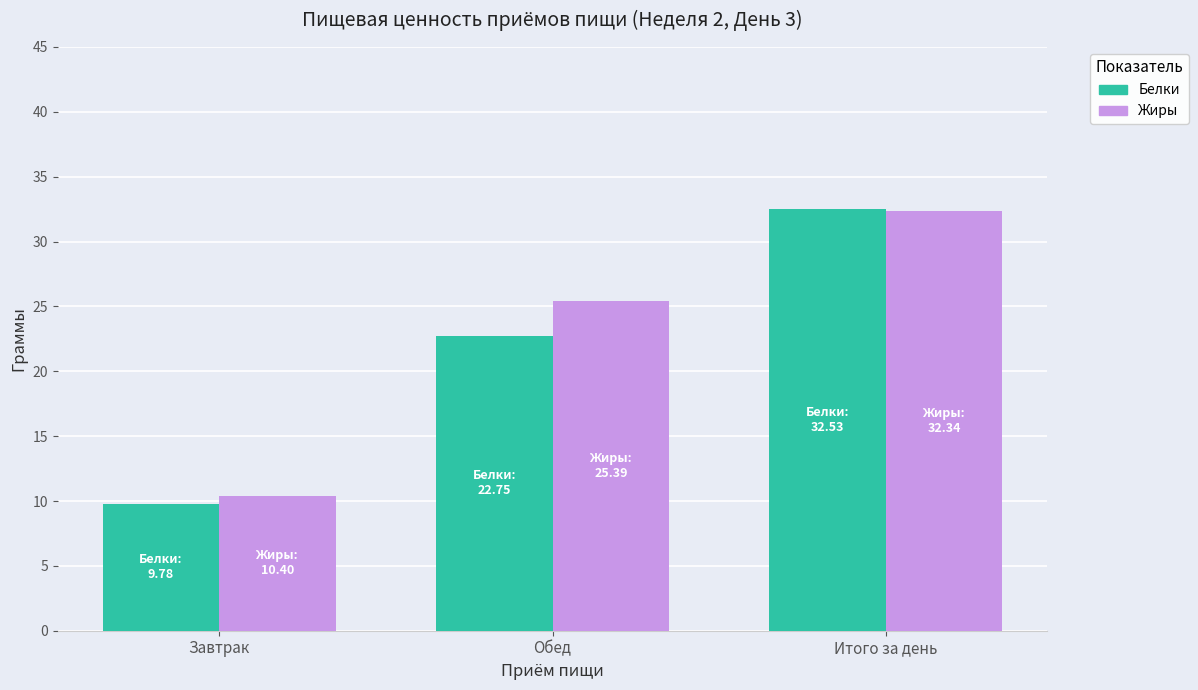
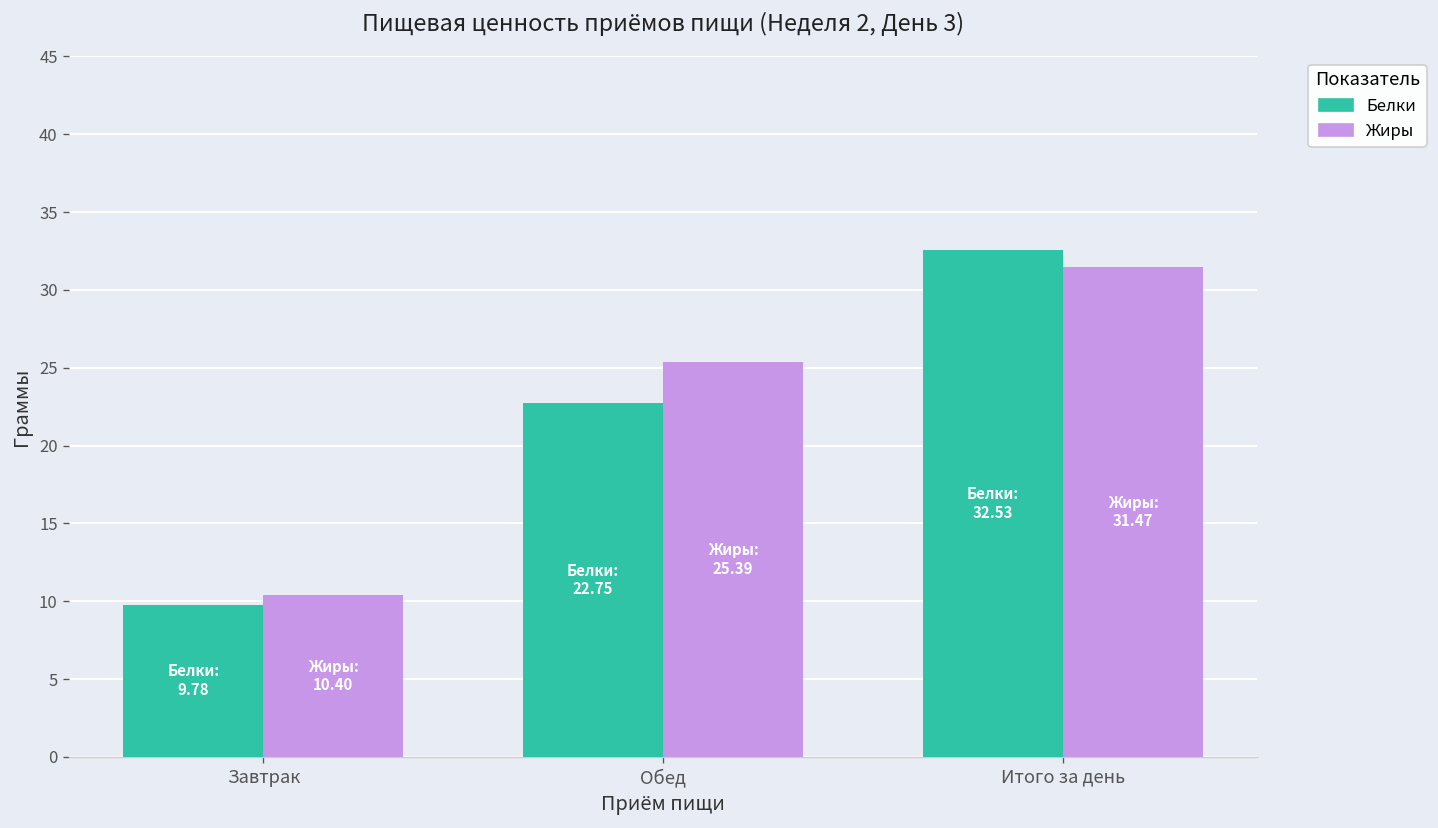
Жиры, Итого за день: 32.34 -> 31.47
